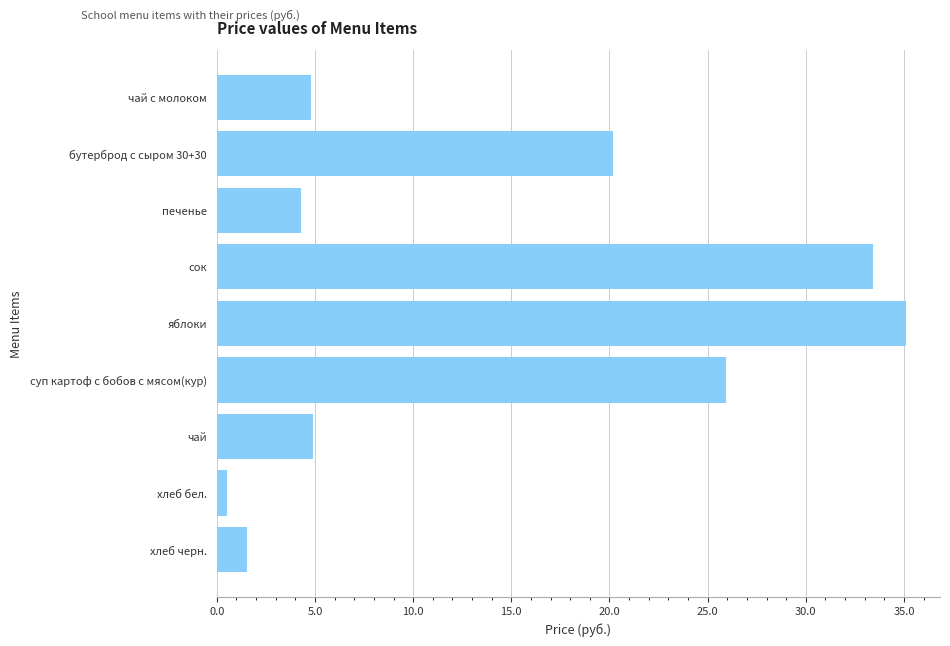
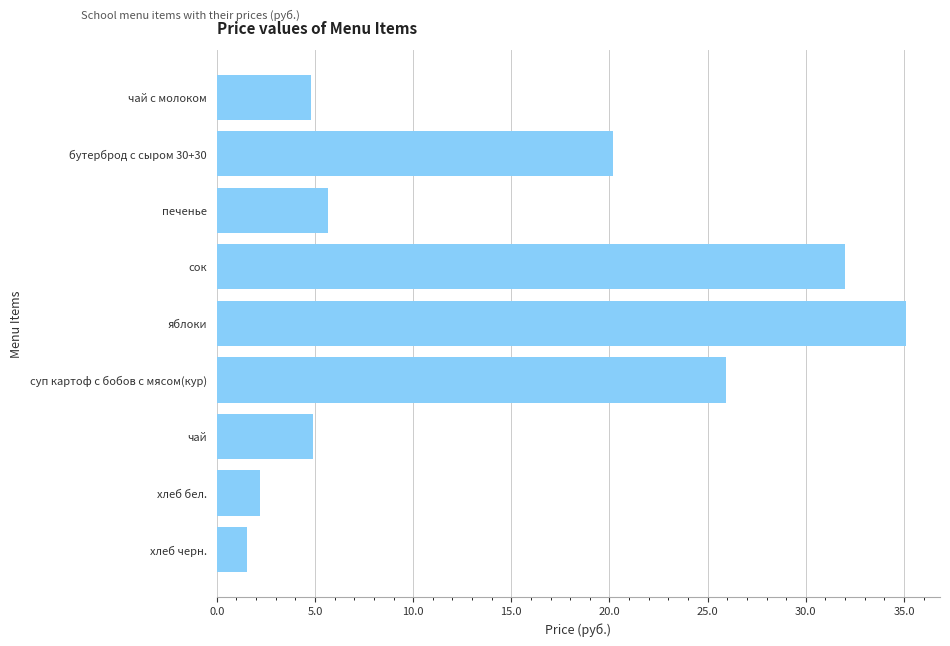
печенье: 4.3 -> 5.7
сок: 33.4 -> 32.0
хлеб бел.: 0.5 -> 2.2
